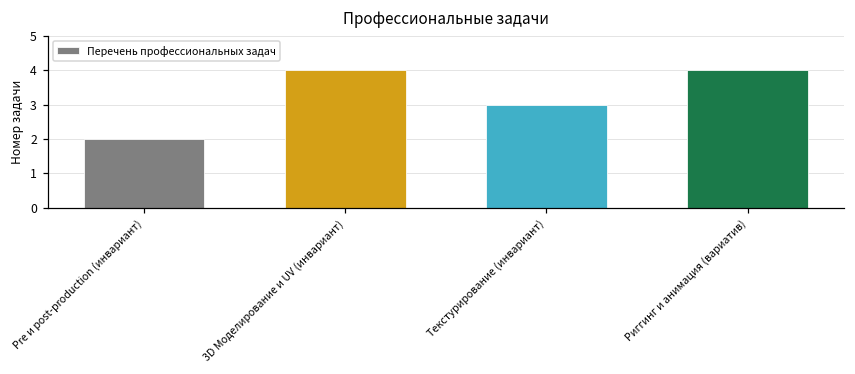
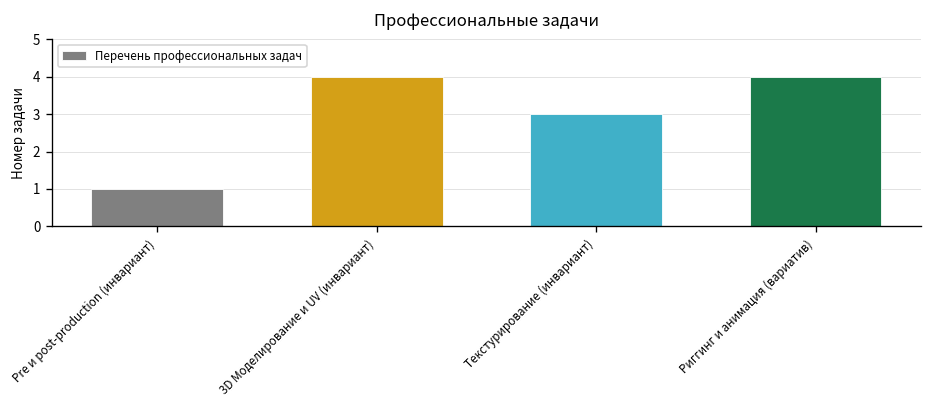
Pre и post-production (инвариант): 2 -> 1
